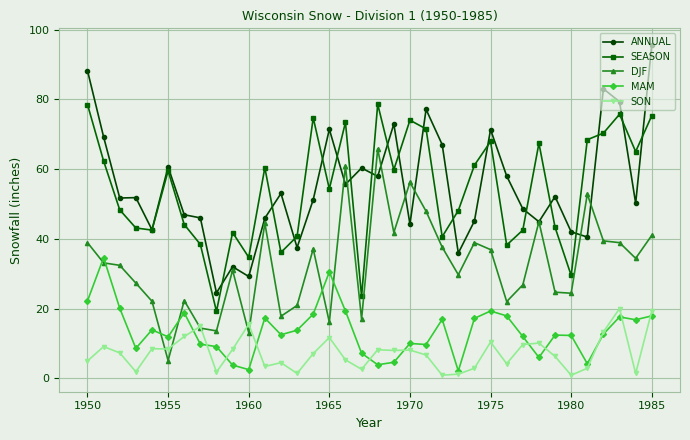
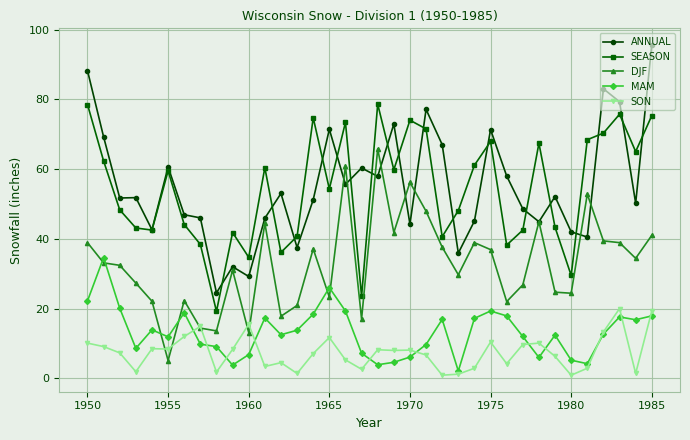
SON, 1950: 5 -> 10
MAM, 1960: 3 -> 7
DJF, 1965: 16 -> 23
MAM, 1965: 31 -> 26
MAM, 1970: 10 -> 6
MAM, 1980: 12 -> 5
